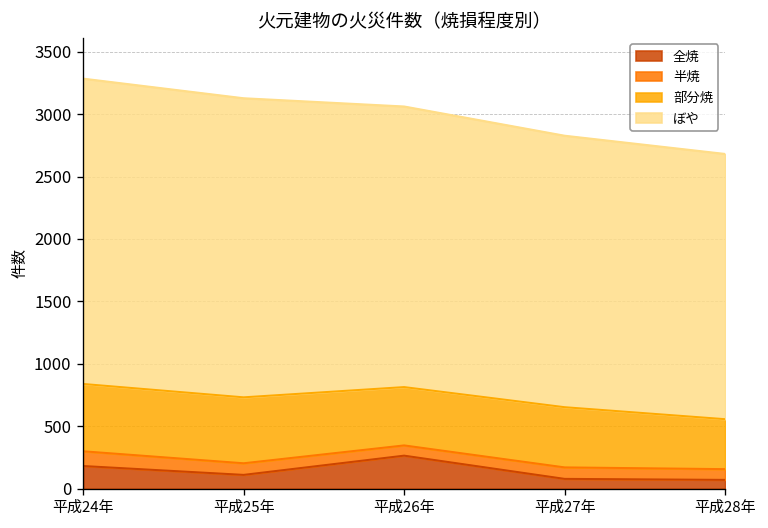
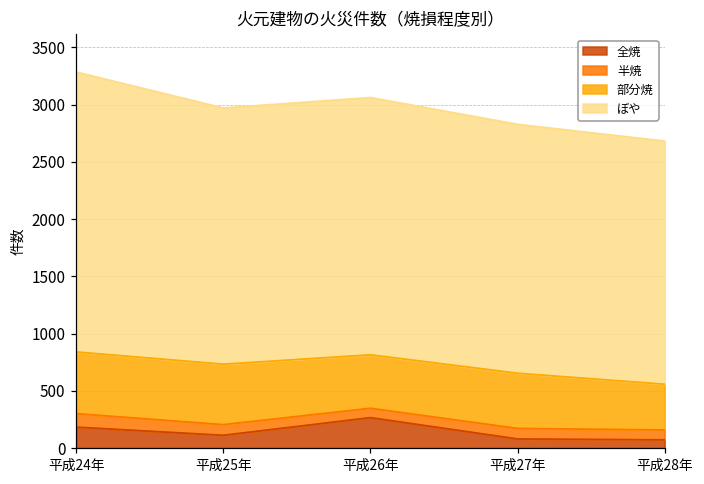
ぼや, 平成25年: 2400 -> 2240
